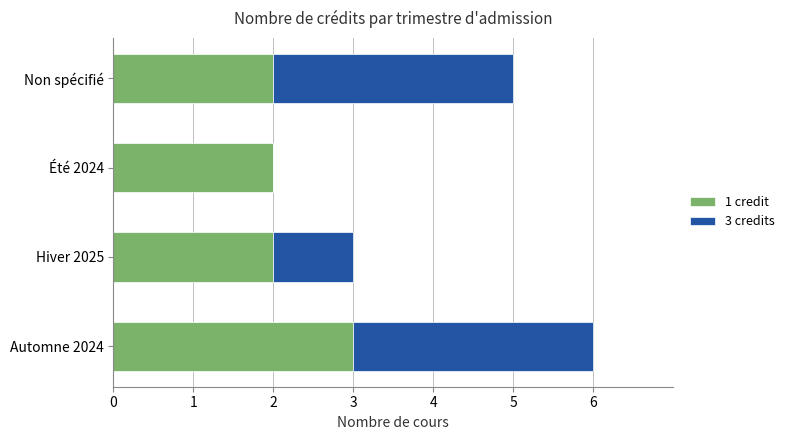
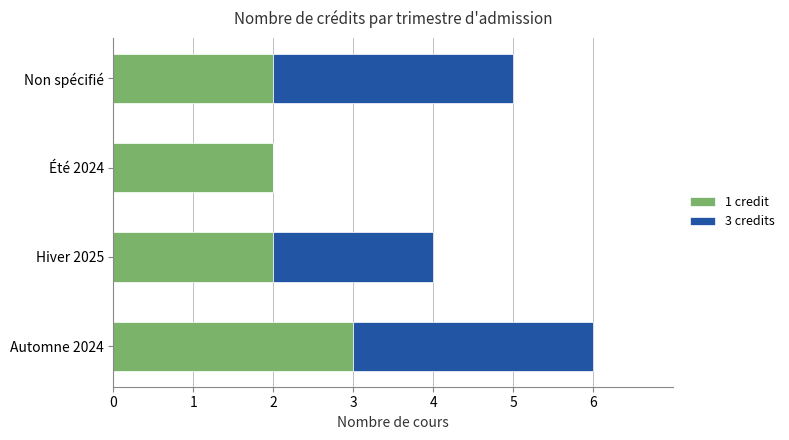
3 credits, Hiver 2025: 1 -> 2
